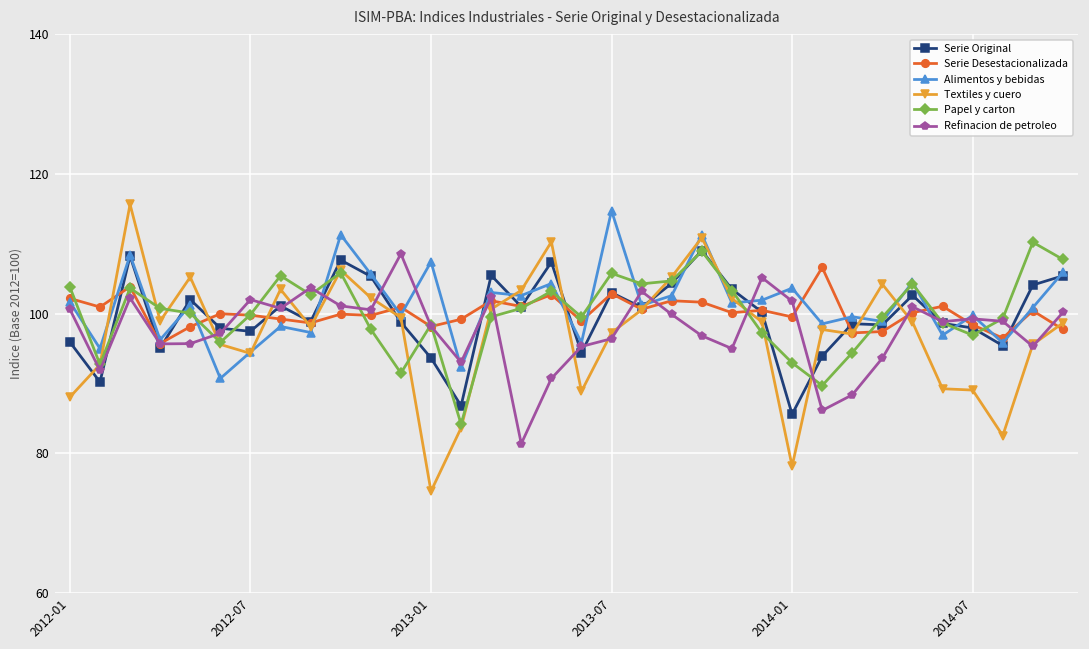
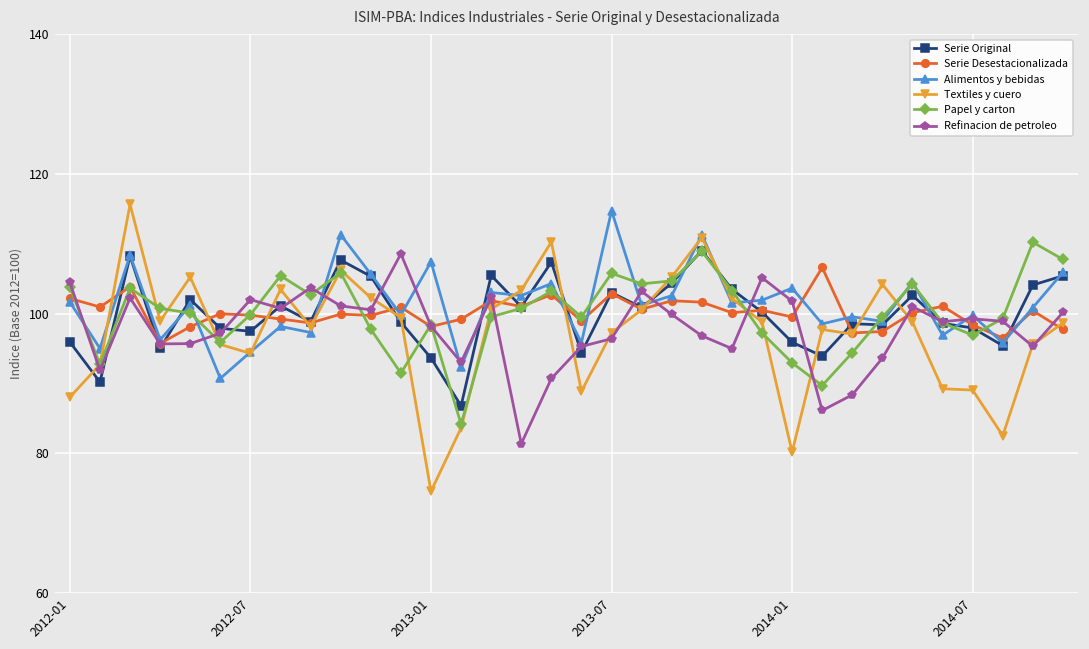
Refinacion de petroleo, 2012-01: 101 -> 104
Serie Original, 2014-01: 86 -> 96
Textiles y cuero, 2014-01: 78 -> 80
